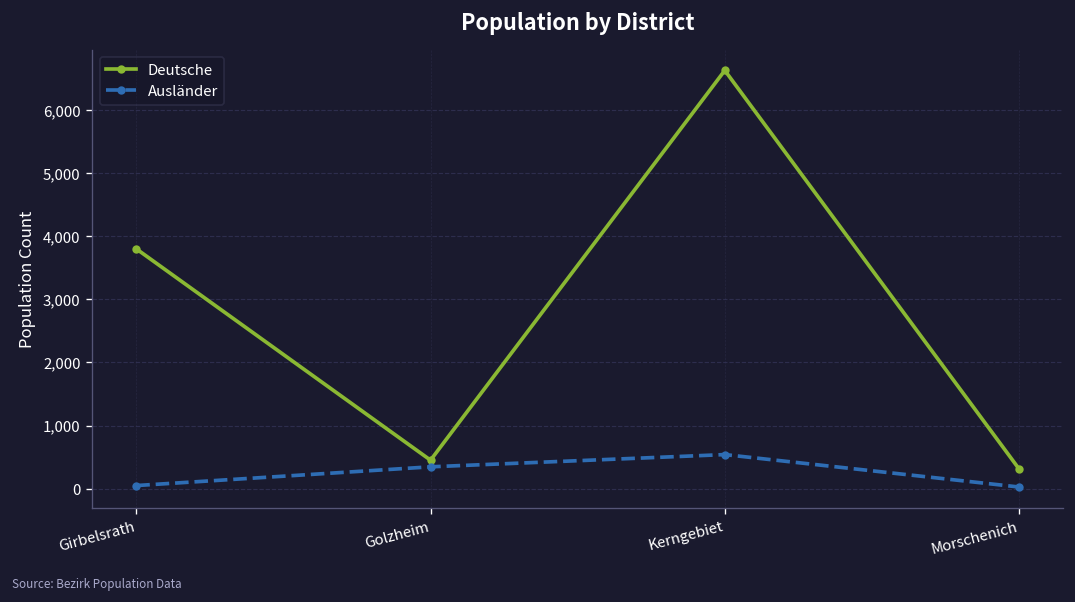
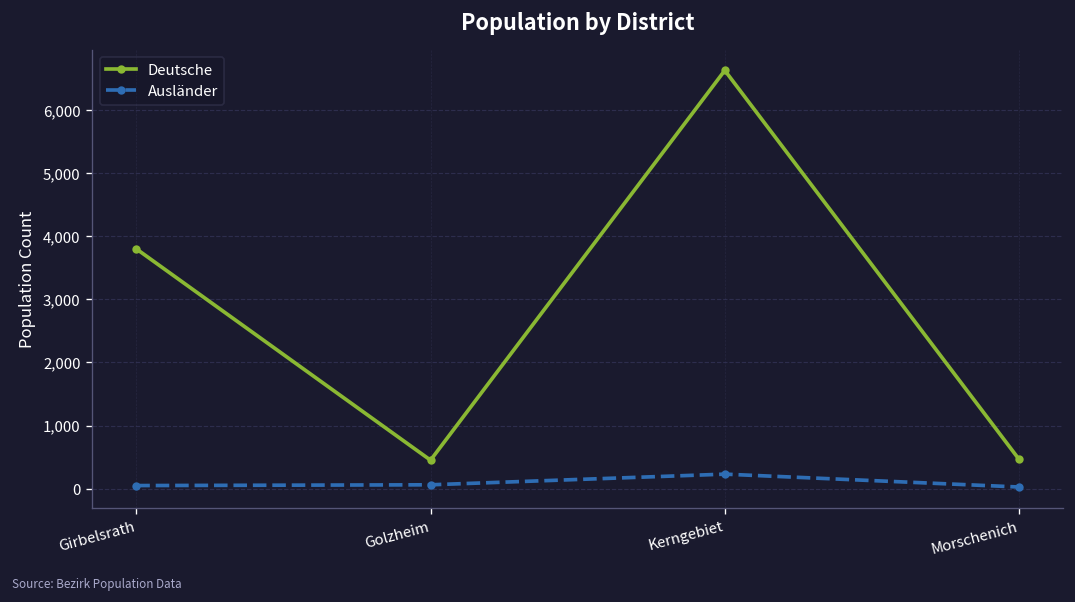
Ausländer, Golzheim: 300 -> 100
Ausländer, Kerngebiet: 500 -> 200
Deutsche, Morschenich: 300 -> 500
